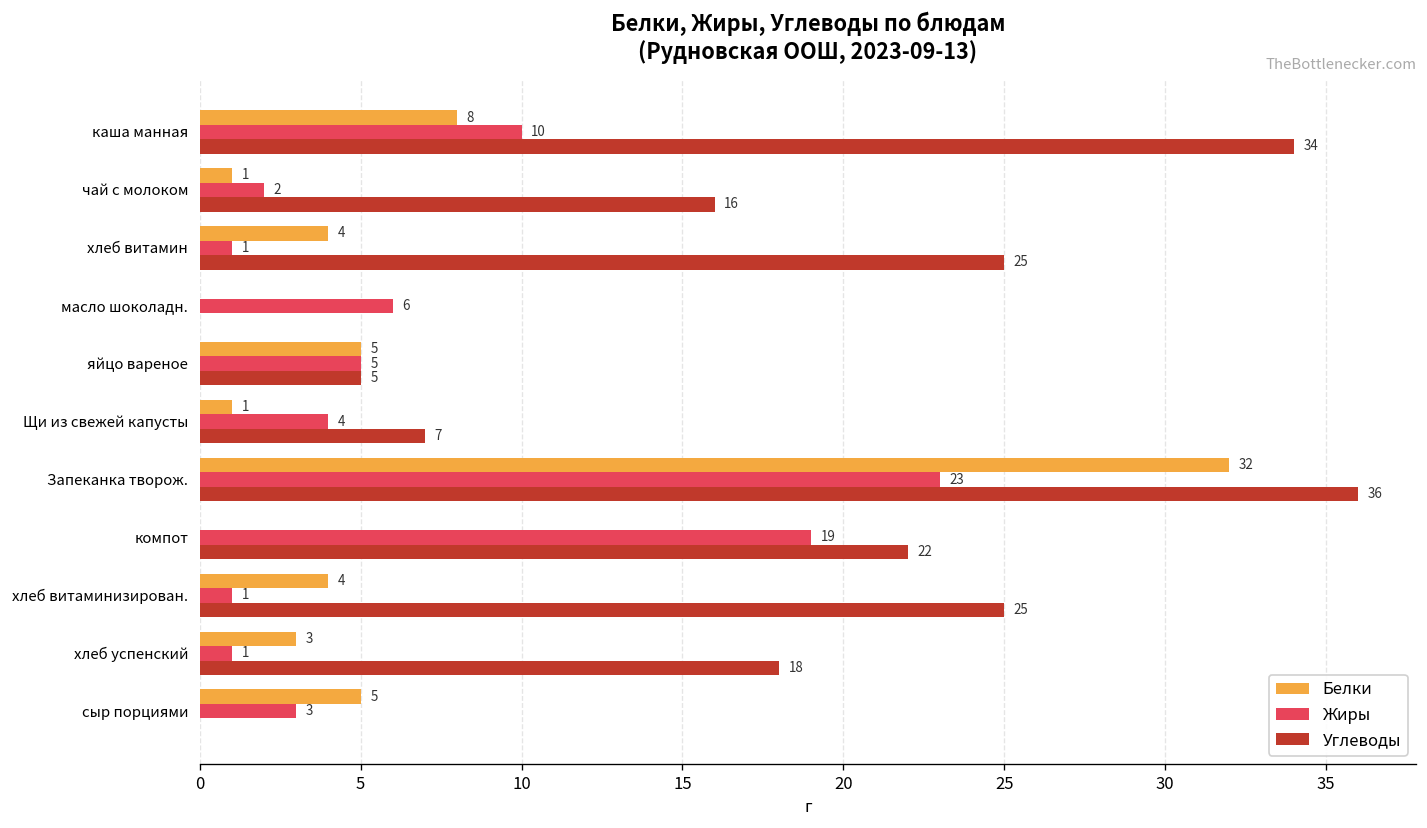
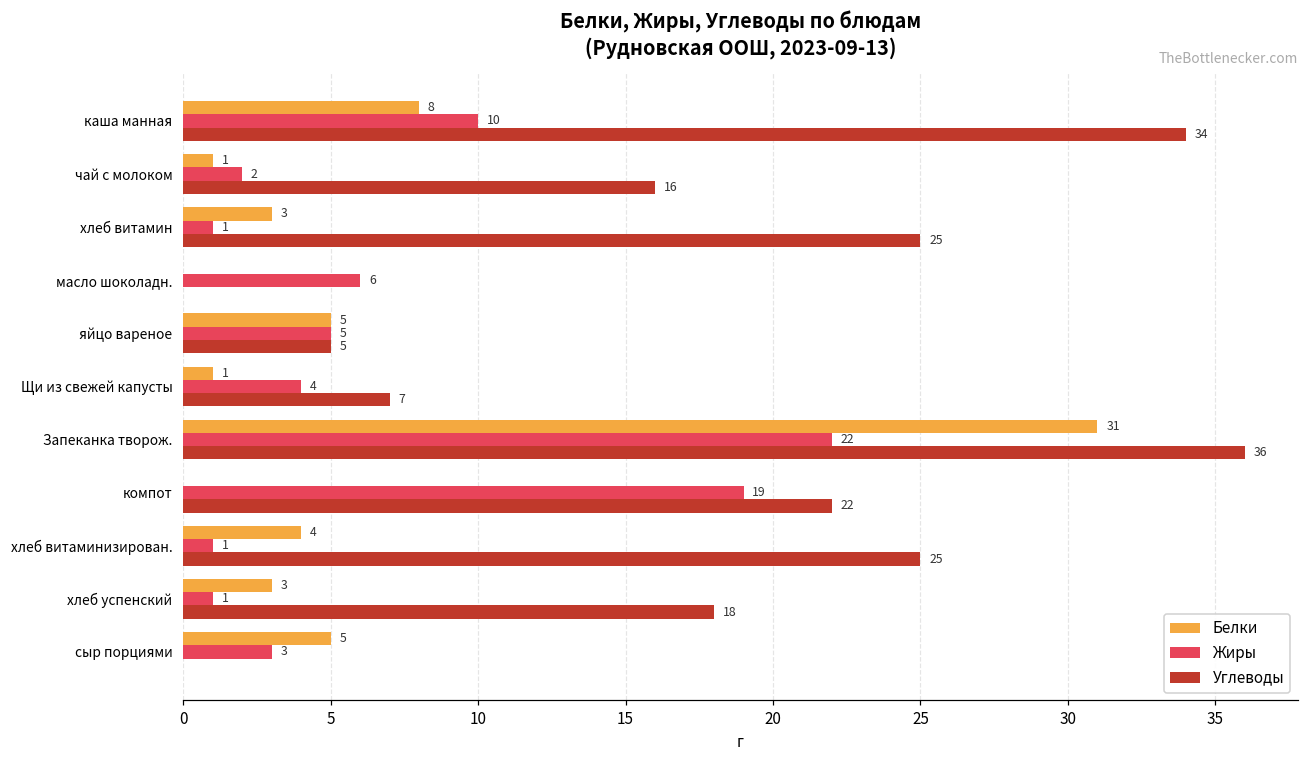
Белки, хлеб витамин: 4 -> 3
Белки, Запеканка творож.: 32 -> 31
Жиры, Запеканка творож.: 23 -> 22
